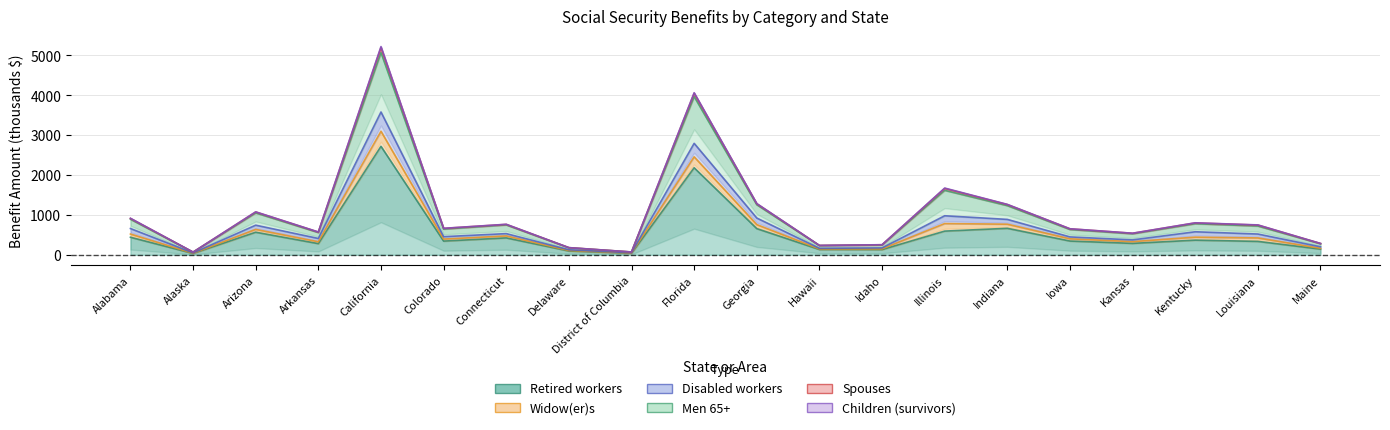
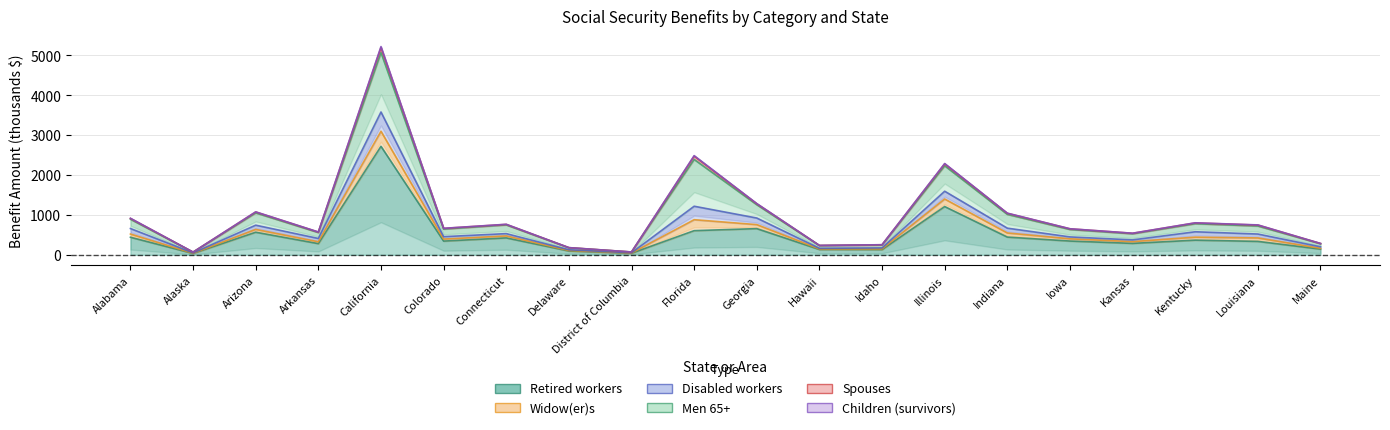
Retired workers, Florida: 2200 -> 600
Retired workers, Illinois: 600 -> 1200
Retired workers, Indiana: 700 -> 400
